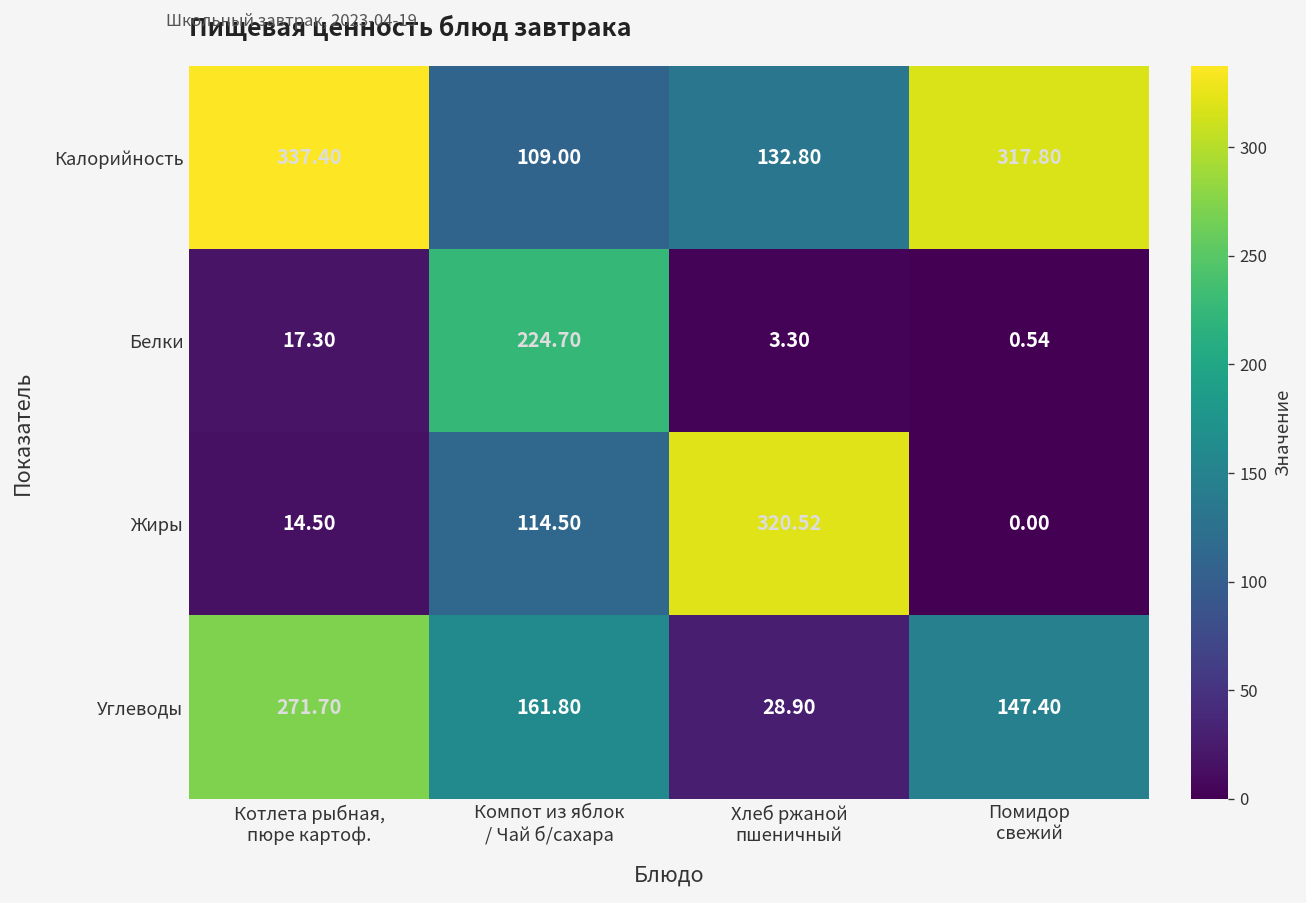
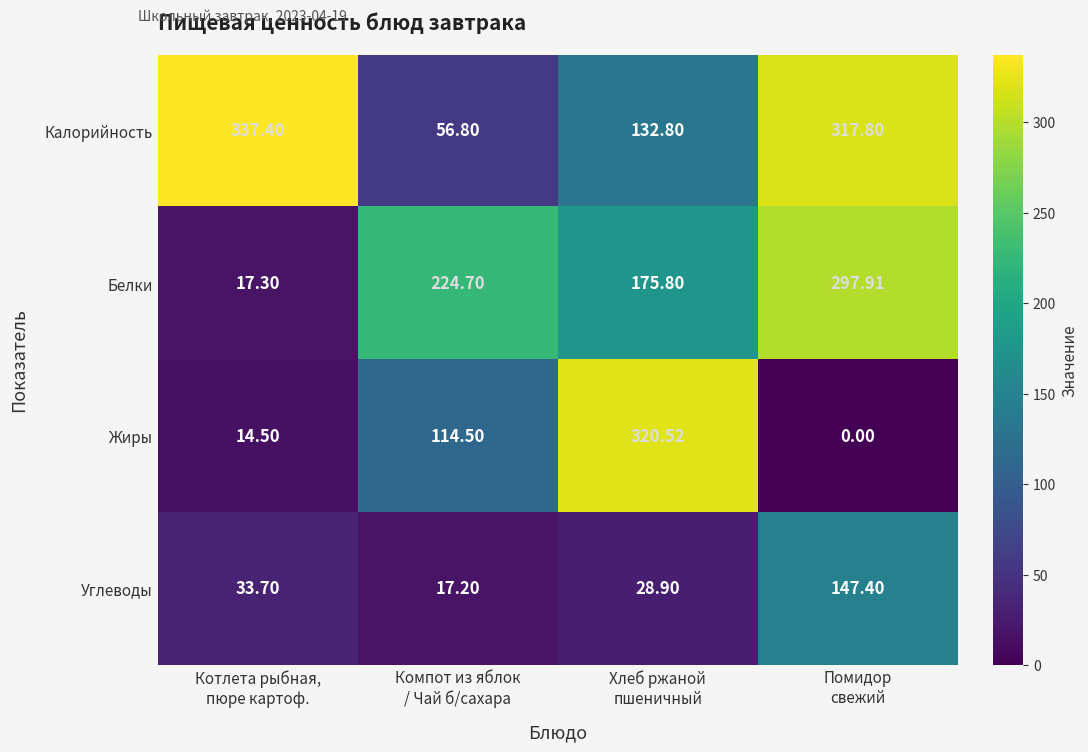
Калорийность, Компот из яблок / Чай б/сахара: 109.00 -> 56.80
Белки, Хлеб ржаной пшеничный: 3.30 -> 175.80
Белки, Помидор свежий: 0.54 -> 297.91
Углеводы, Котлета рыбная, пюре картоф.: 271.70 -> 33.70
Углеводы, Компот из яблок / Чай б/сахара: 161.80 -> 17.20
